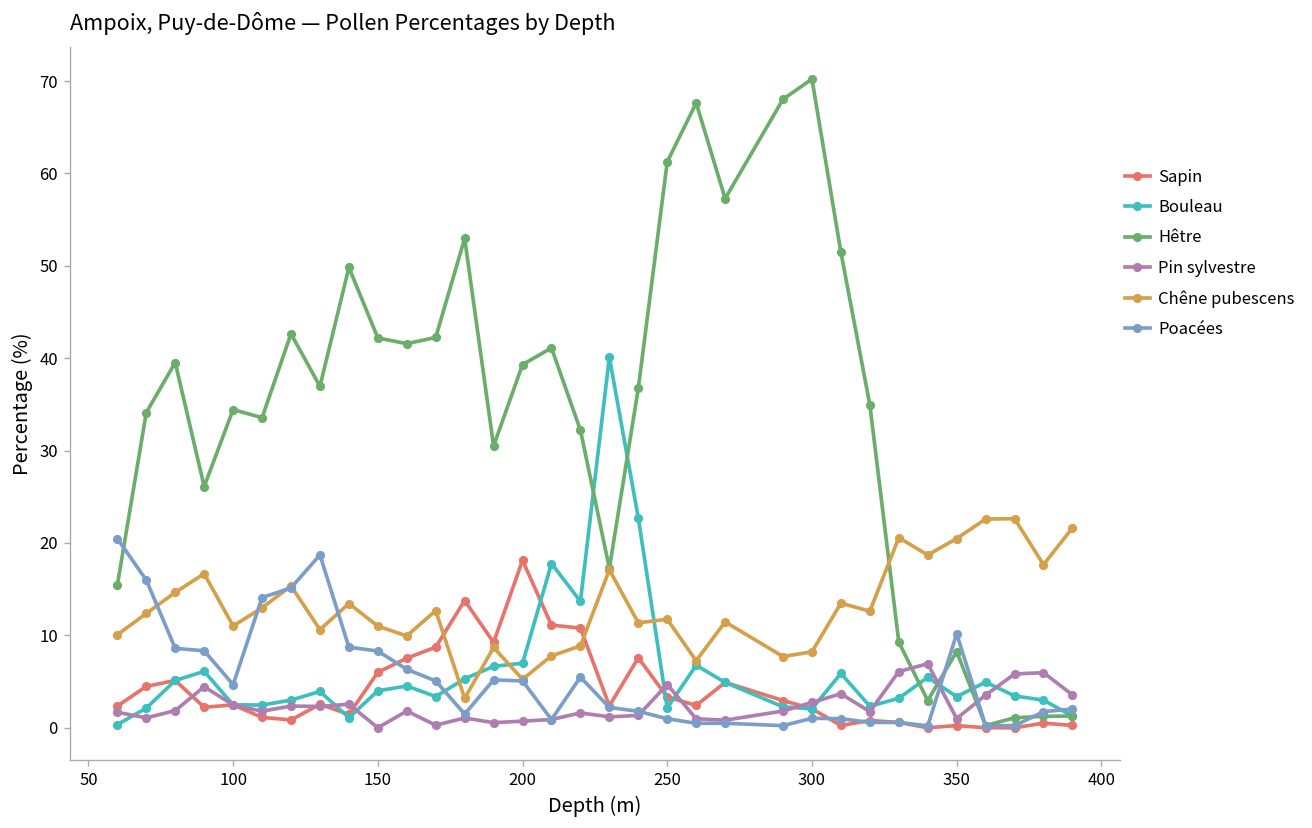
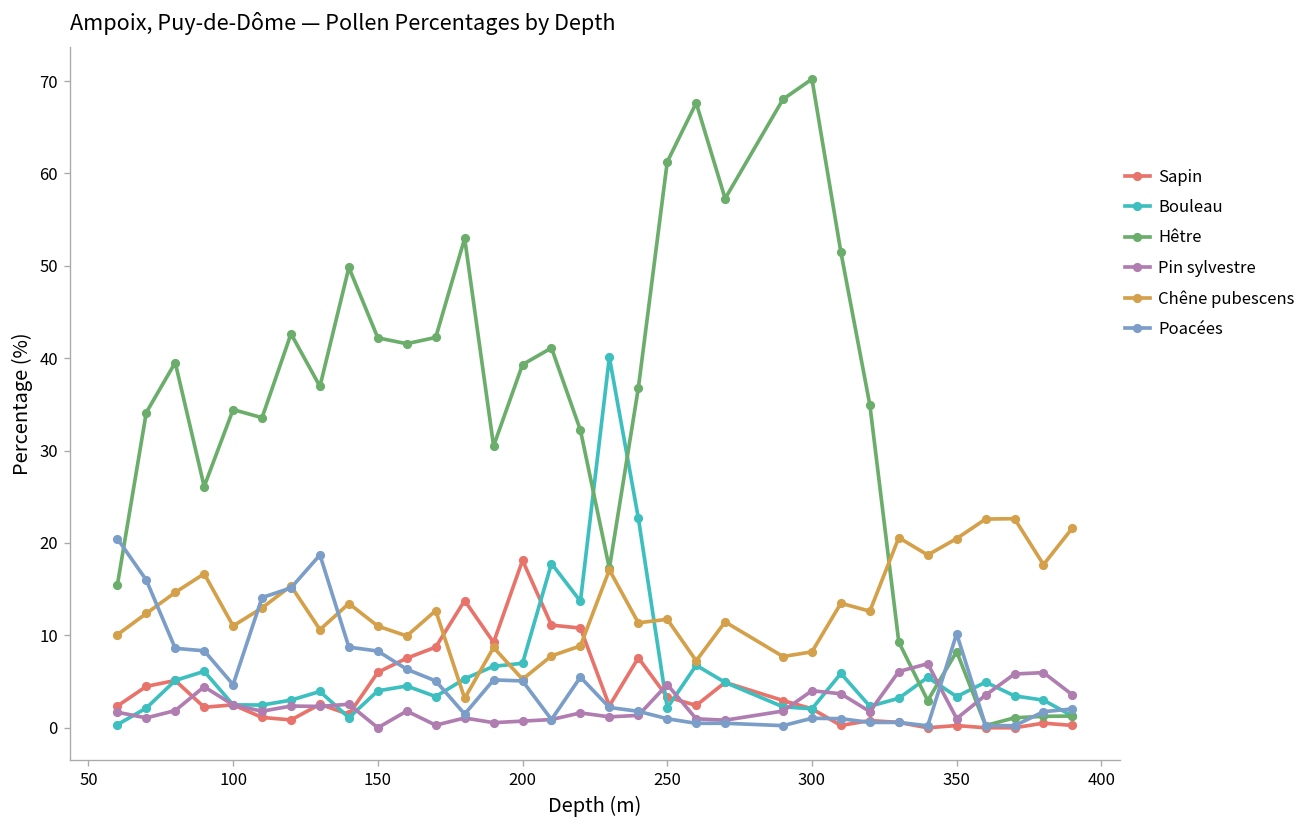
Pin sylvestre, 300: 3 -> 4
